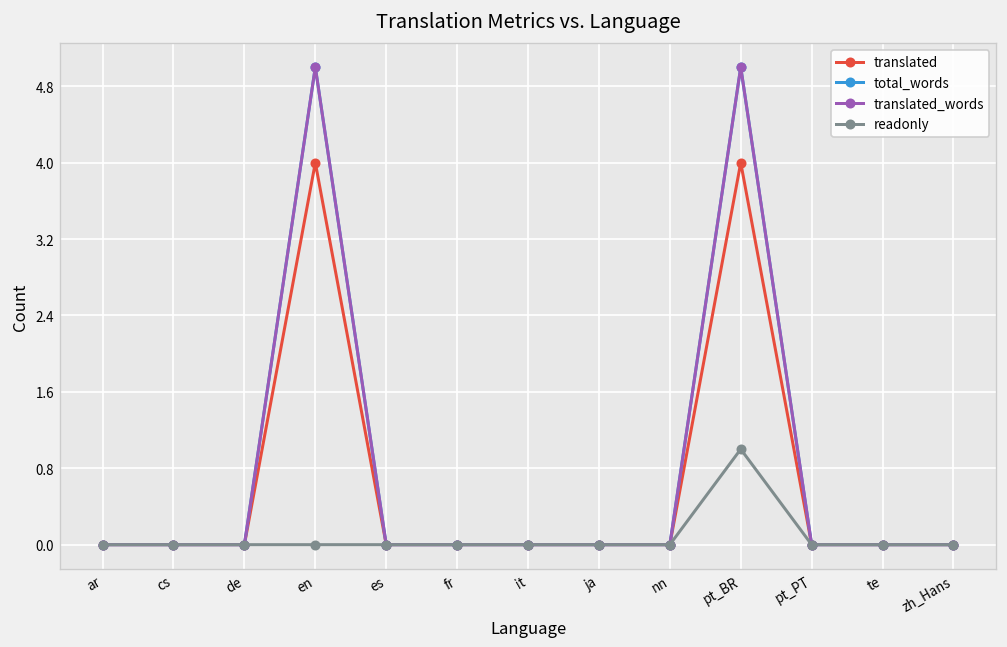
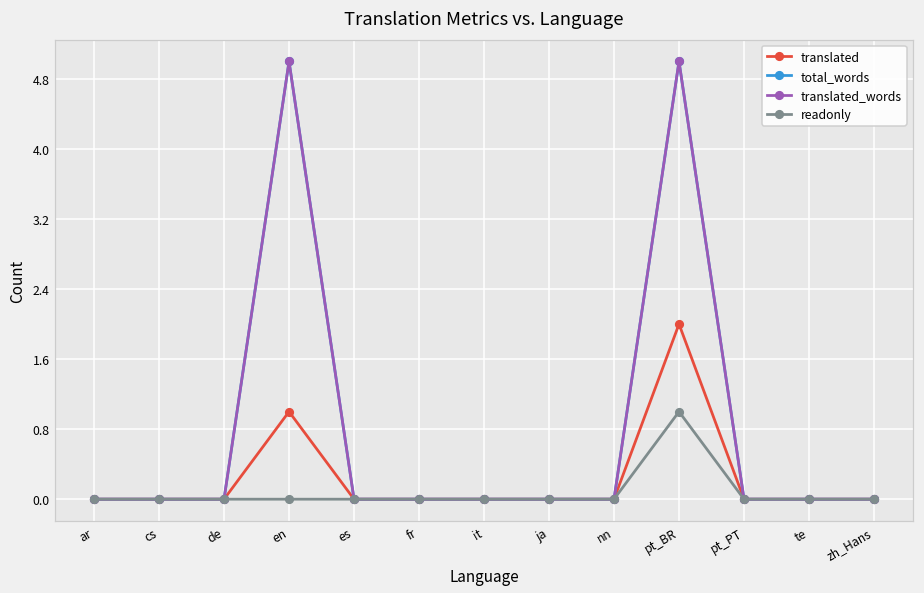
translated, en: 4 -> 1
translated, pt_BR: 4 -> 2
